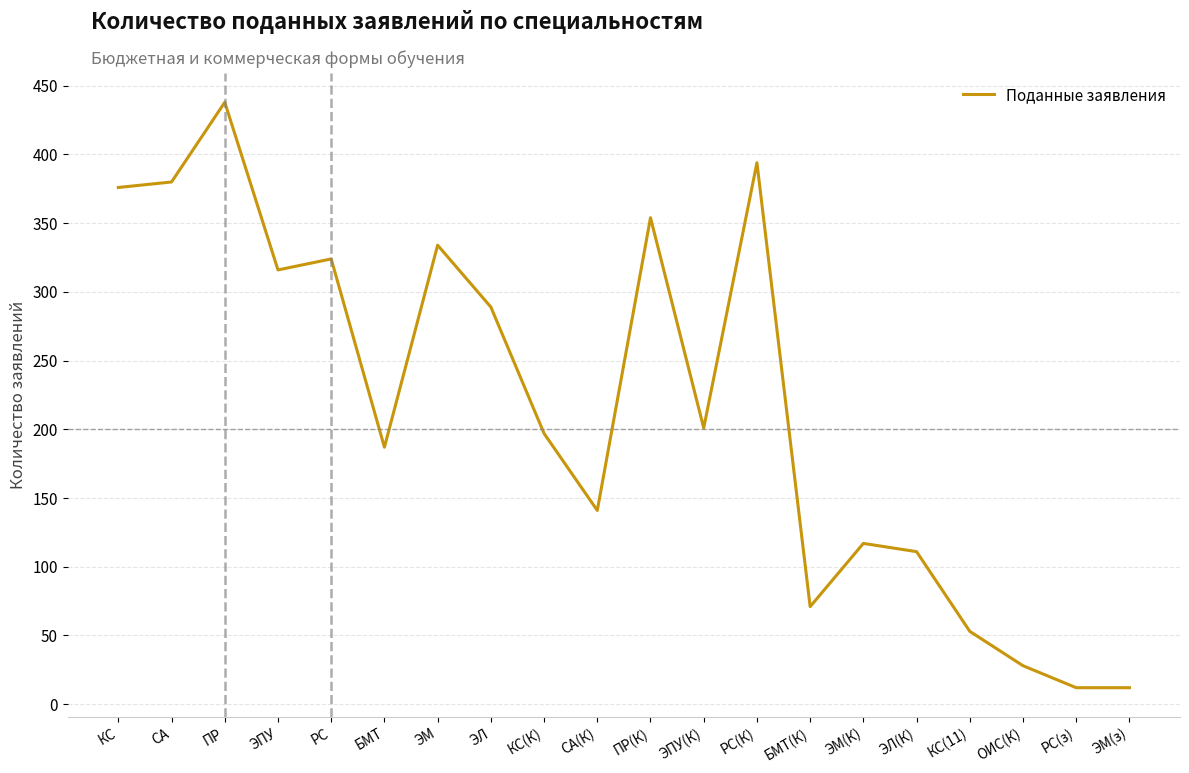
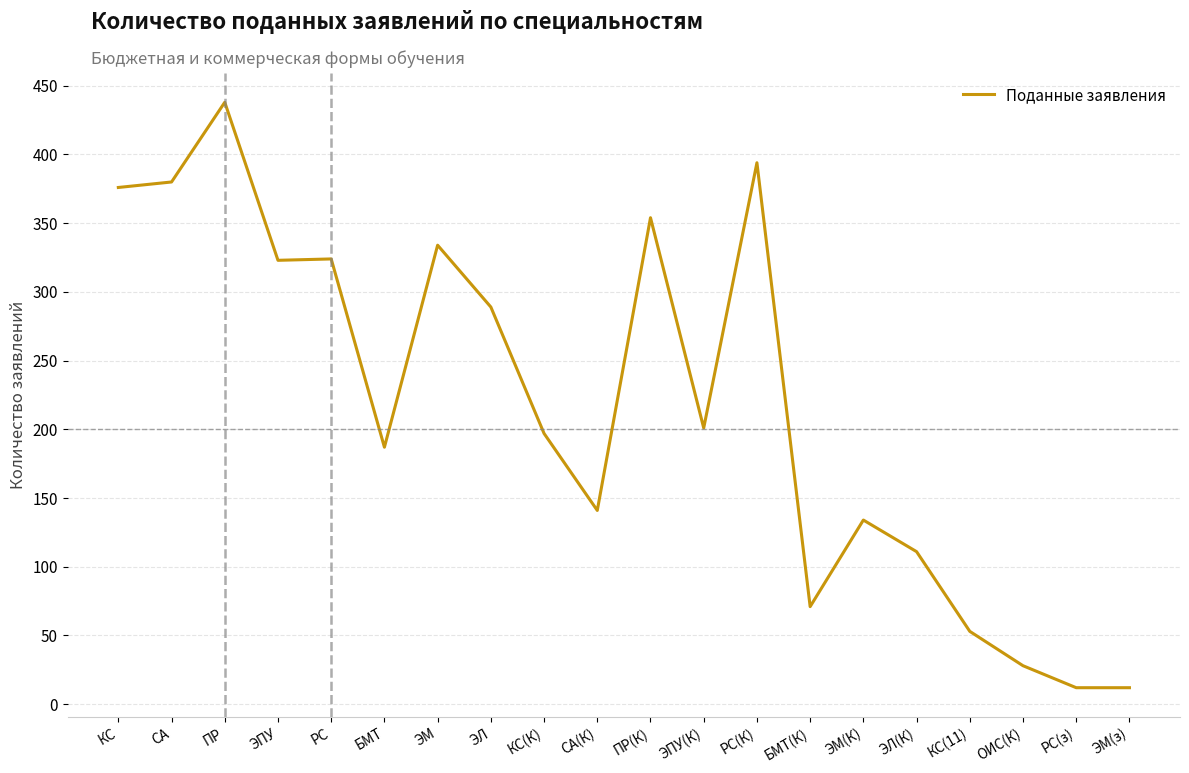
ЭПУ: 316 -> 323
ЭМ(К): 117 -> 134
